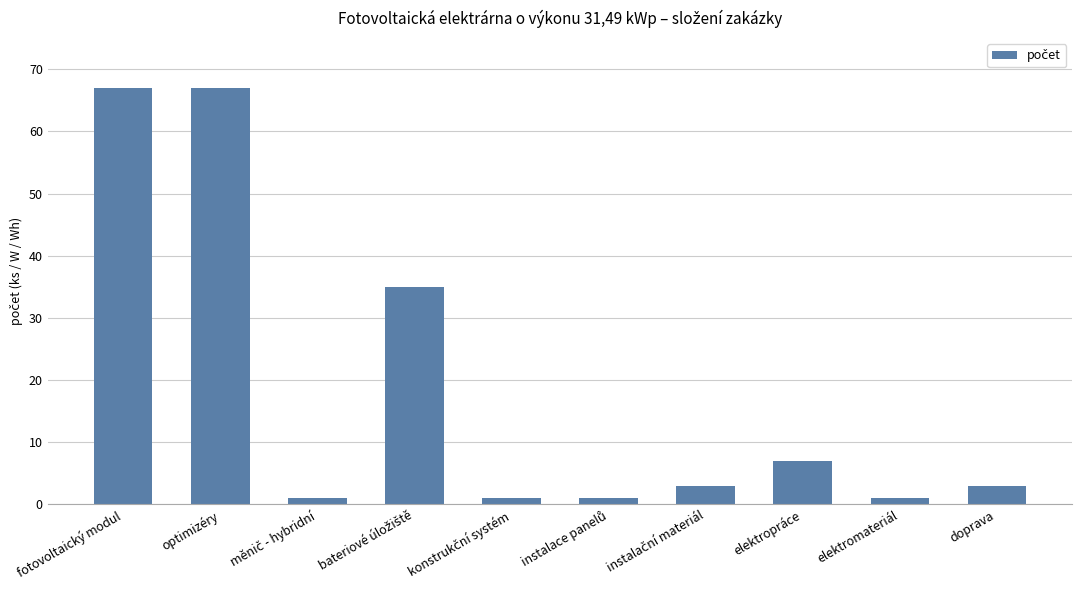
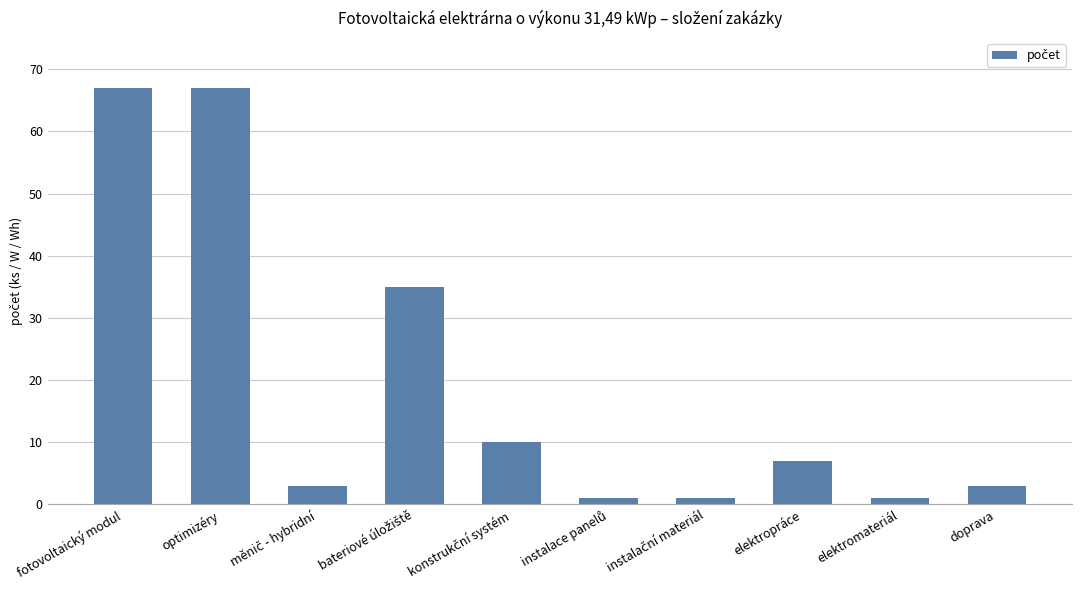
měnič - hybridní: 1 -> 3
konstrukční systém: 1 -> 10
instalační materiál: 3 -> 1
